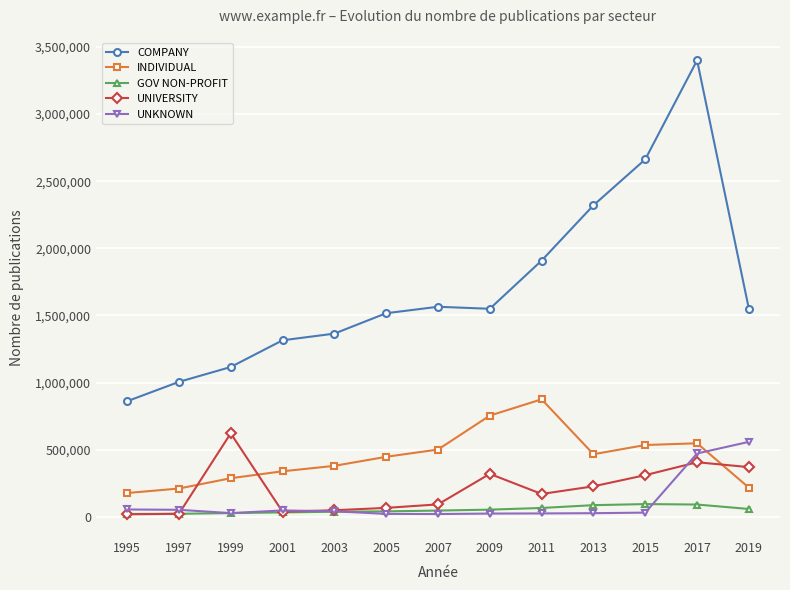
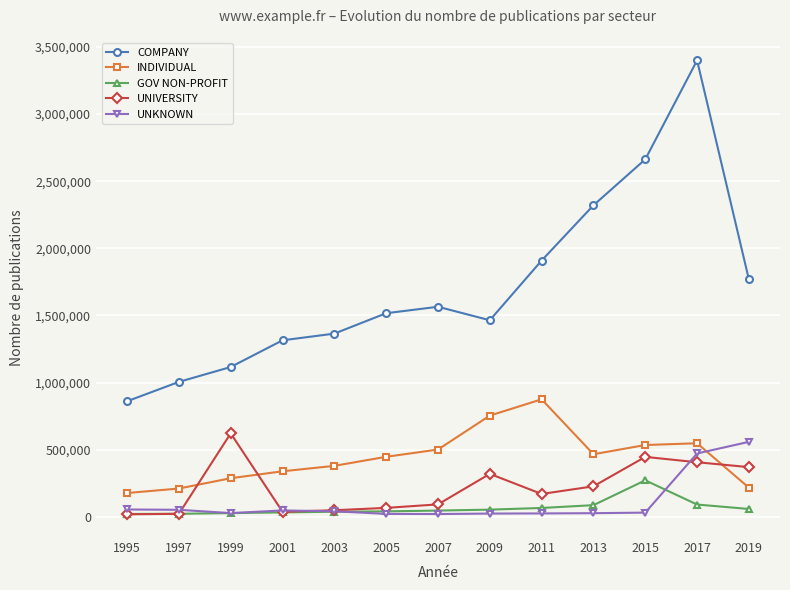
COMPANY, 2009: 1,550,000 -> 1,460,000
GOV NON-PROFIT, 2015: 90,000 -> 270,000
UNIVERSITY, 2015: 310,000 -> 450,000
COMPANY, 2019: 1,550,000 -> 1,770,000
